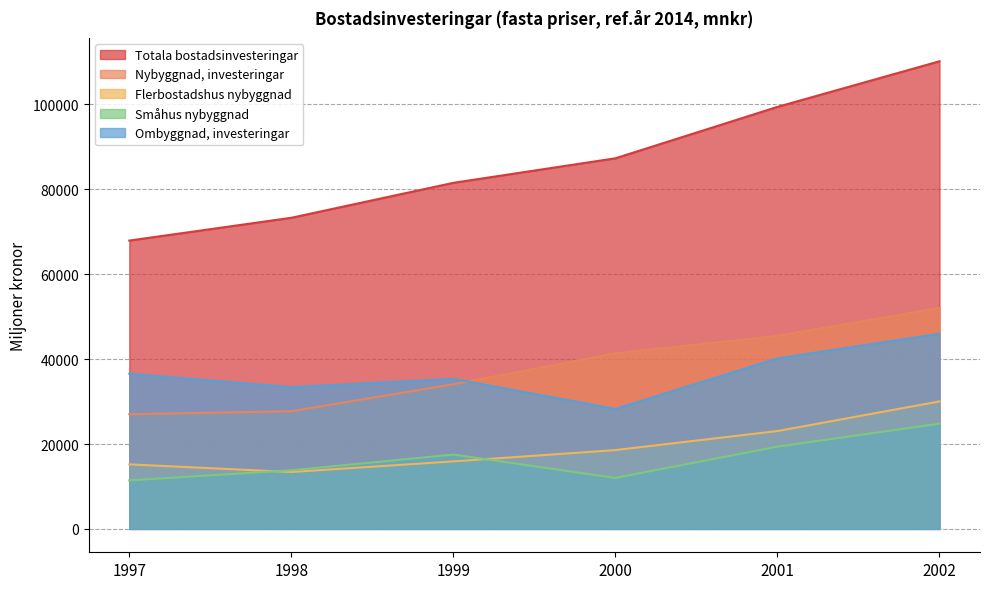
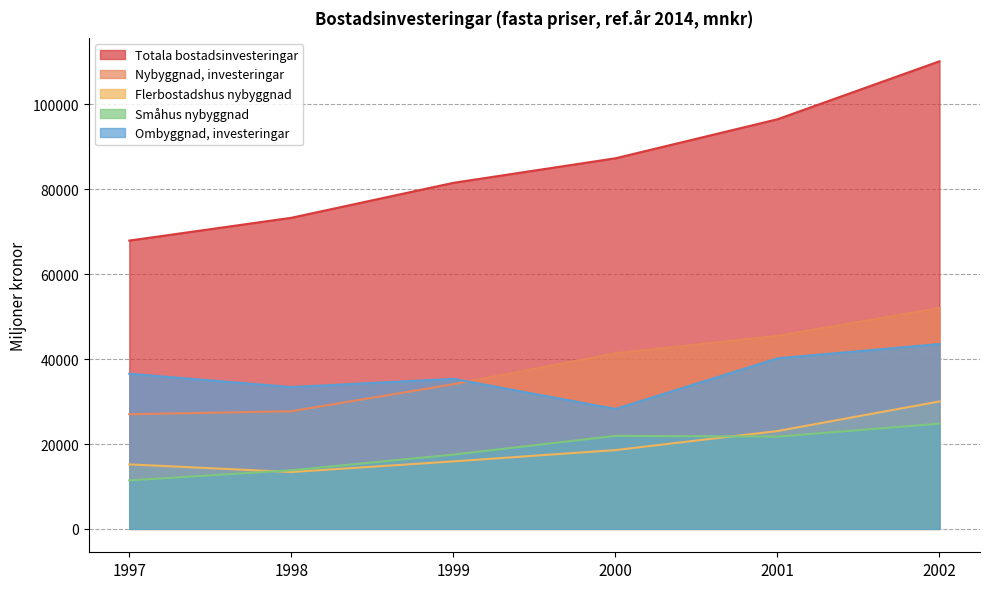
Småhus nybyggnad, 2000: 12000 -> 22000
Totala bostadsinvesteringar, 2001: 99000 -> 97000
Småhus nybyggnad, 2001: 19000 -> 22000
Ombyggnad, investeringar, 2002: 46000 -> 44000
